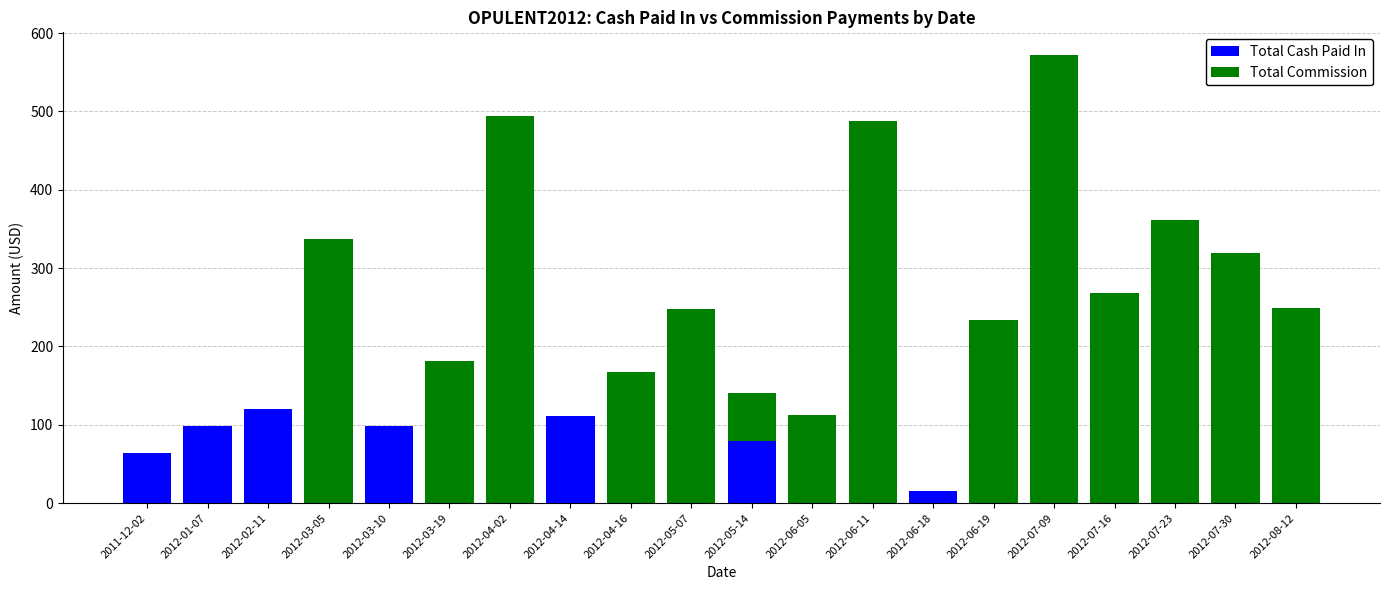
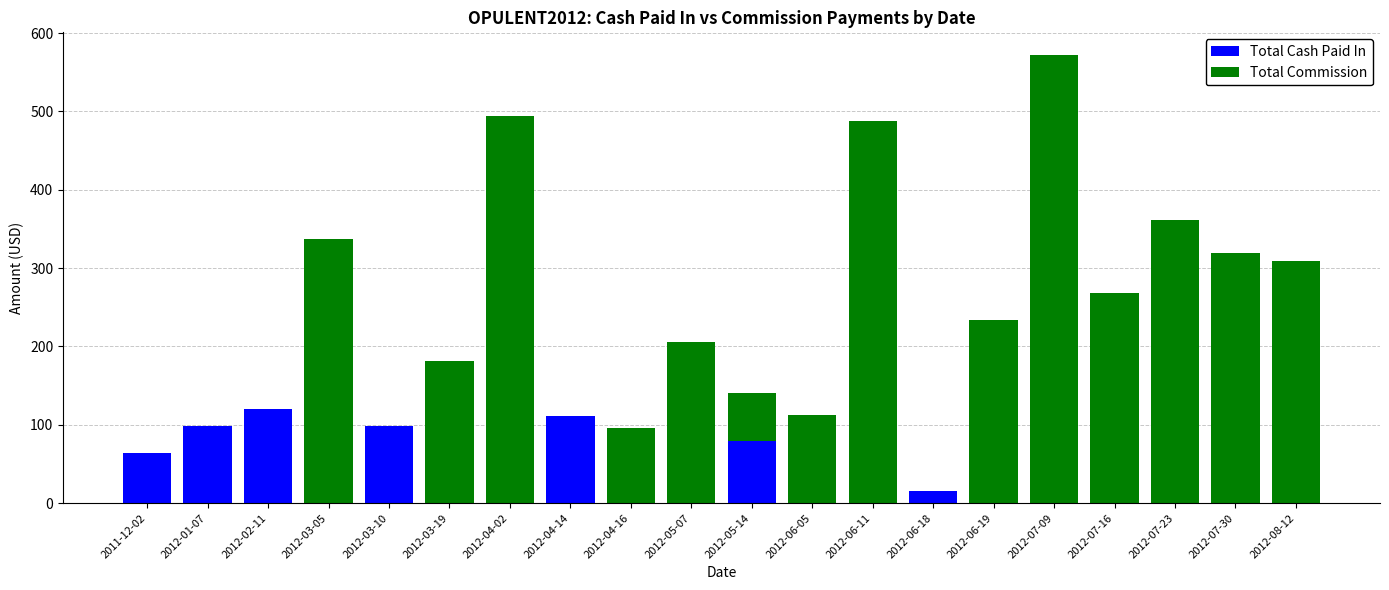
Total Commission, 2012-04-16: 170 -> 100
Total Commission, 2012-05-07: 250 -> 210
Total Commission, 2012-08-12: 250 -> 310
